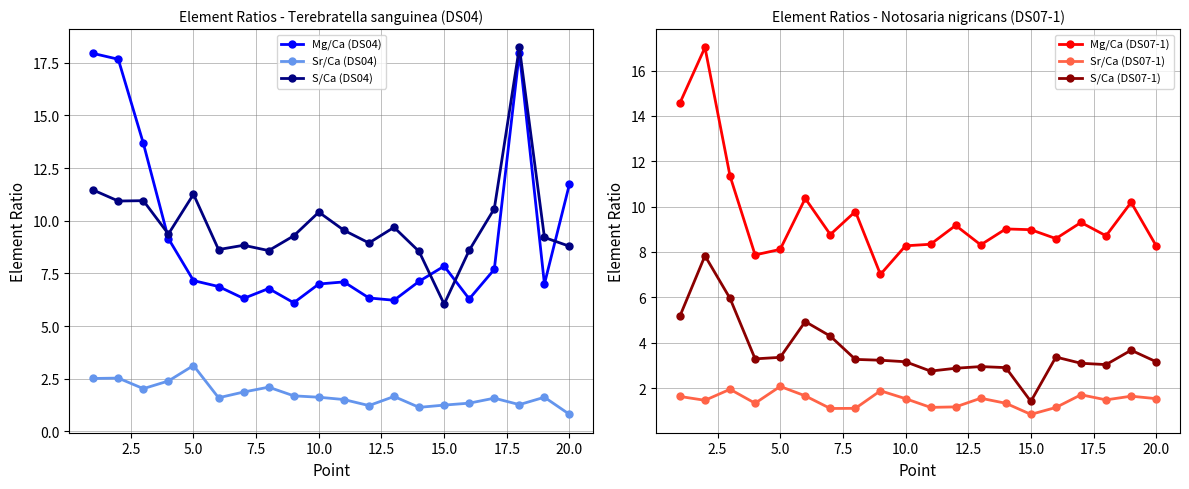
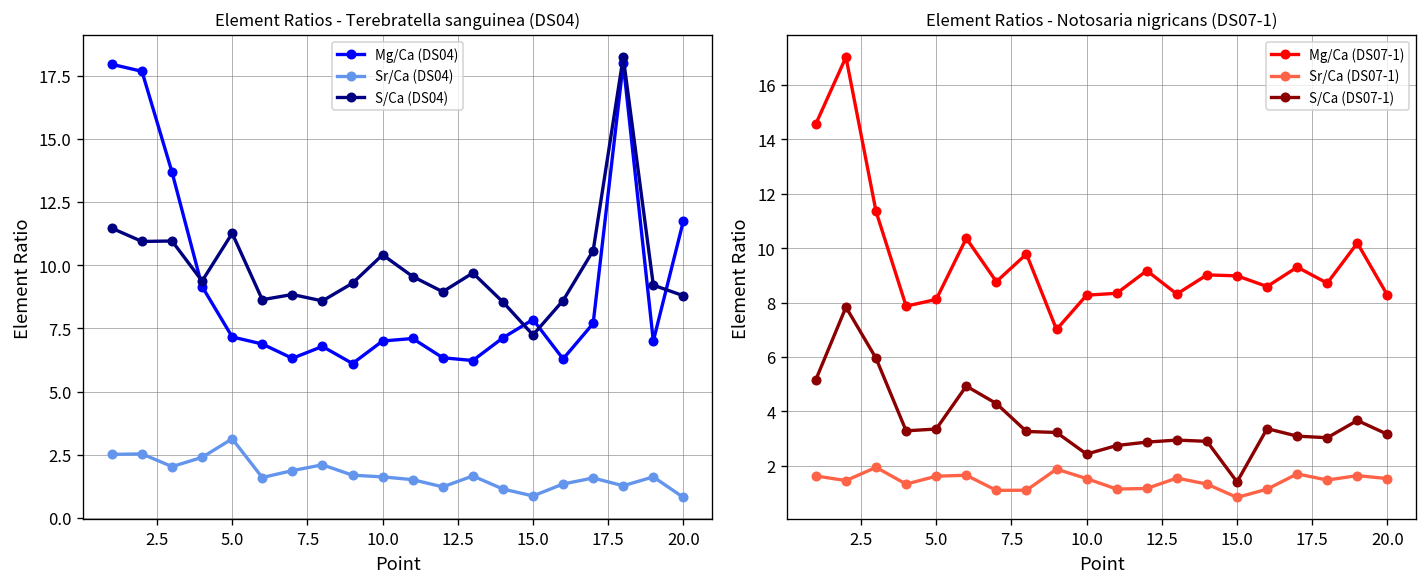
Element Ratios - Terebratella sanguinea (DS04), Sr/Ca (DS04), 15.0: 1.2 -> 0.9
Element Ratios - Terebratella sanguinea (DS04), S/Ca (DS04), 15.0: 6.0 -> 7.2
Element Ratios - Notosaria nigricans (DS07-1), Sr/Ca (DS07-1), 5.0: 2.1 -> 1.6
Element Ratios - Notosaria nigricans (DS07-1), S/Ca (DS07-1), 10.0: 3.2 -> 2.4
